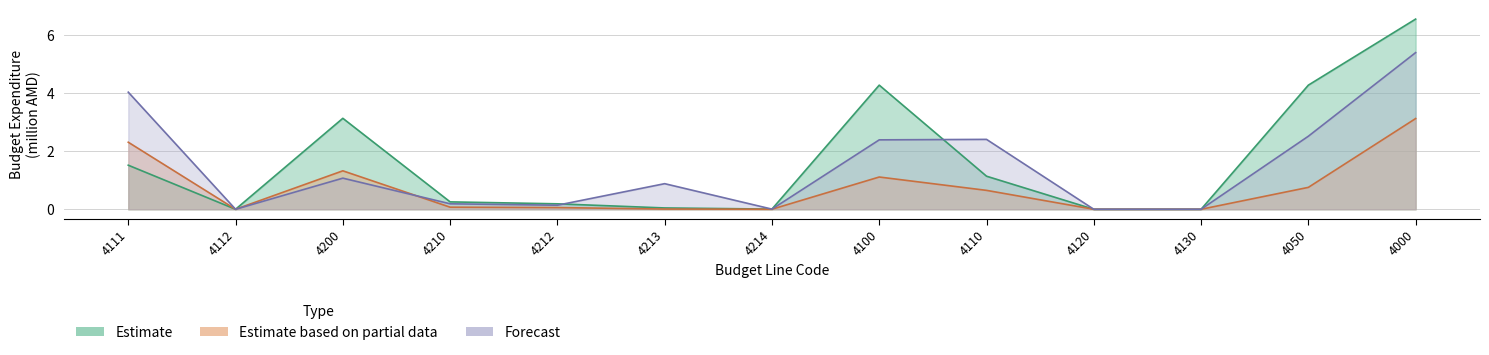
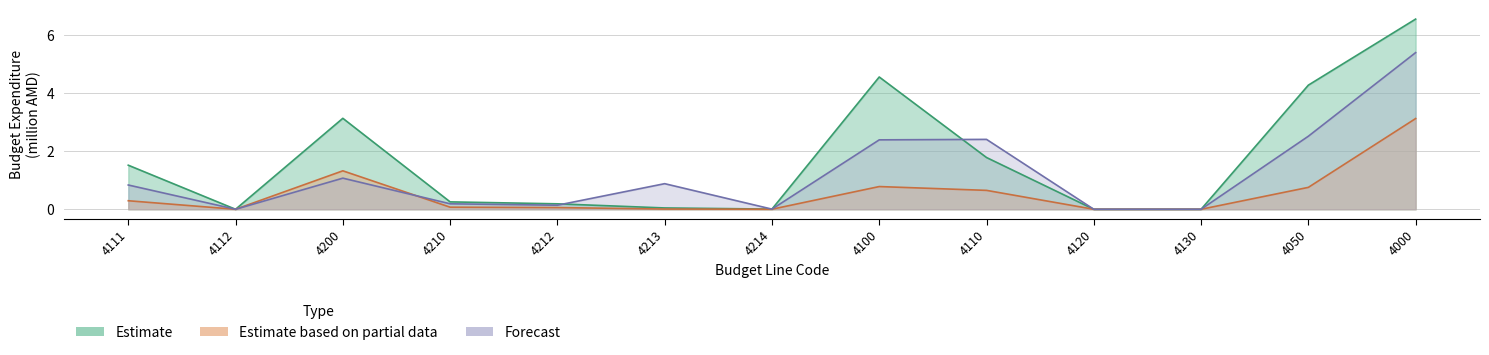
Estimate based on partial data, 4111: 2.3 -> 0.3
Forecast, 4111: 4.0 -> 0.8
Estimate, 4100: 4.3 -> 4.6
Estimate based on partial data, 4100: 1.1 -> 0.8
Estimate, 4110: 1.1 -> 1.8
